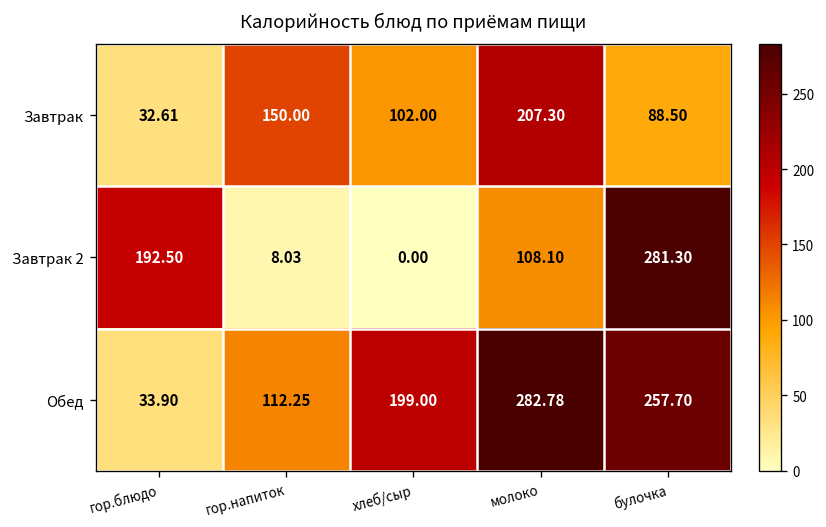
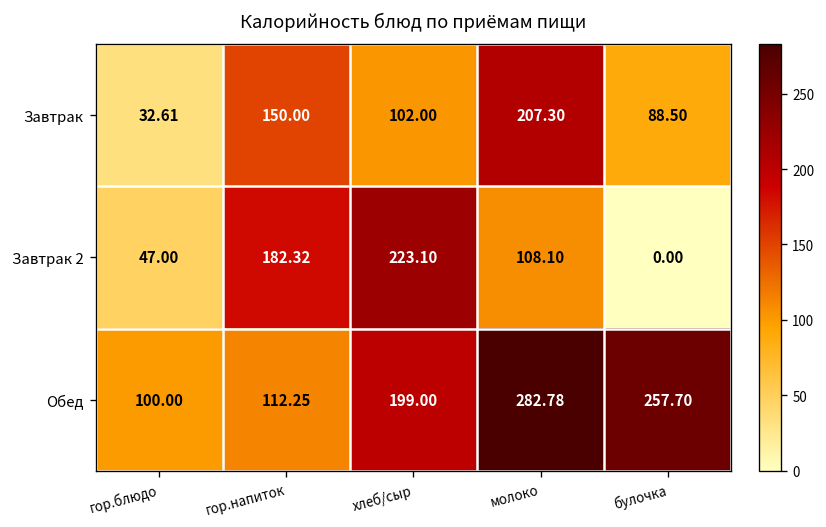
Завтрак 2, гор.блюдо: 192.50 -> 47.00
Завтрак 2, гор.напиток: 8.03 -> 182.32
Завтрак 2, хлеб/сыр: 0.00 -> 223.10
Завтрак 2, булочка: 281.30 -> 0.00
Обед, гор.блюдо: 33.90 -> 100.00
